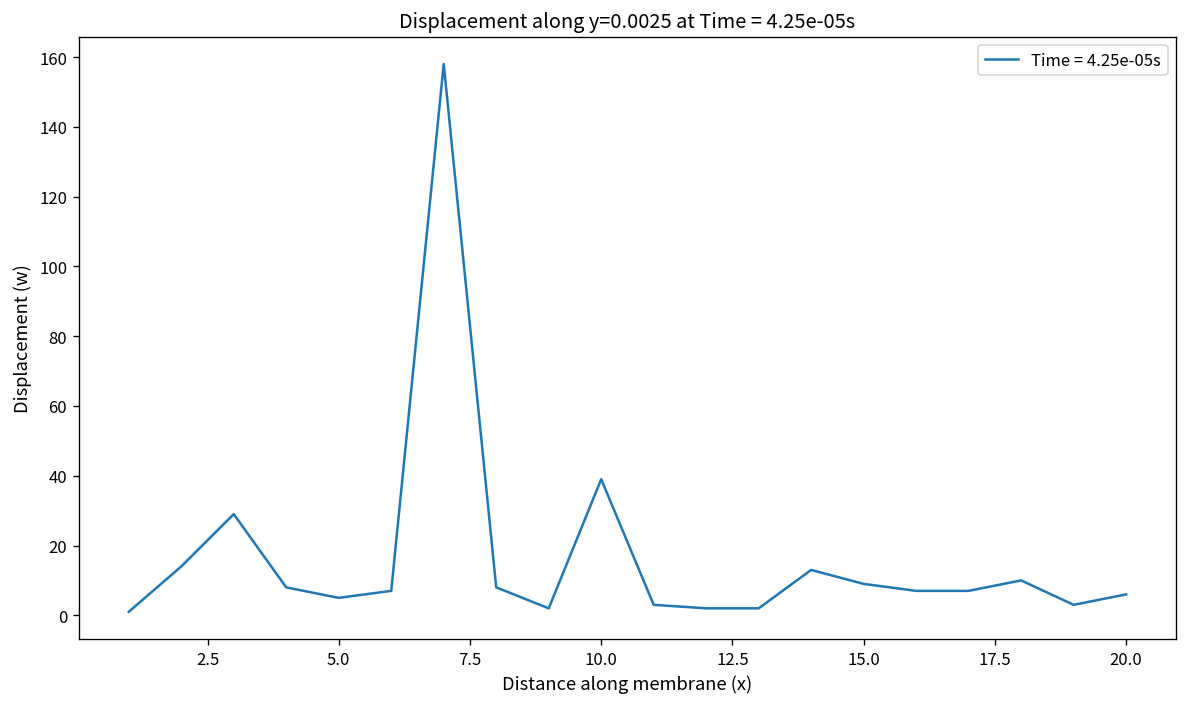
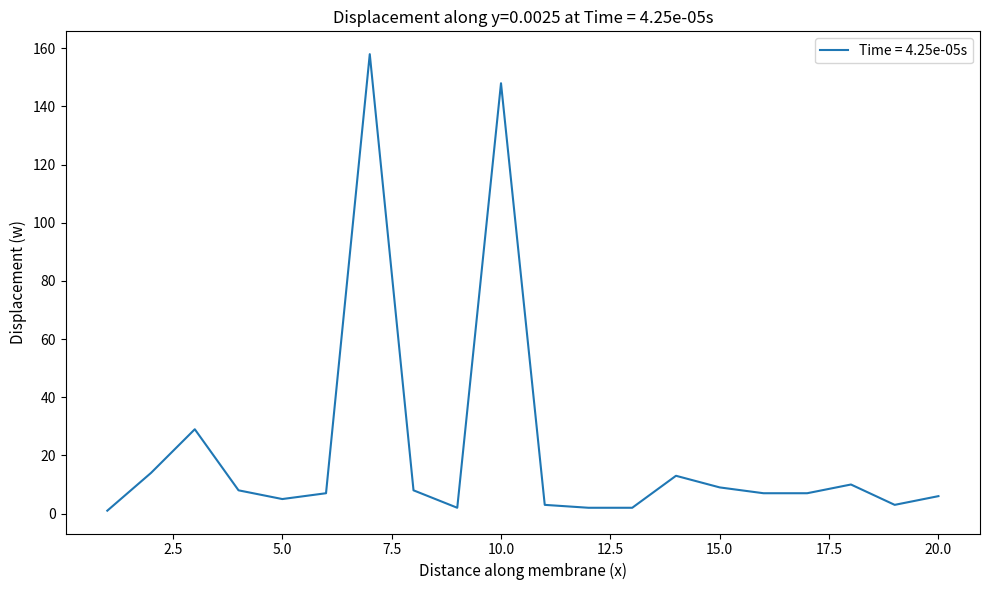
10.0: 39 -> 148
